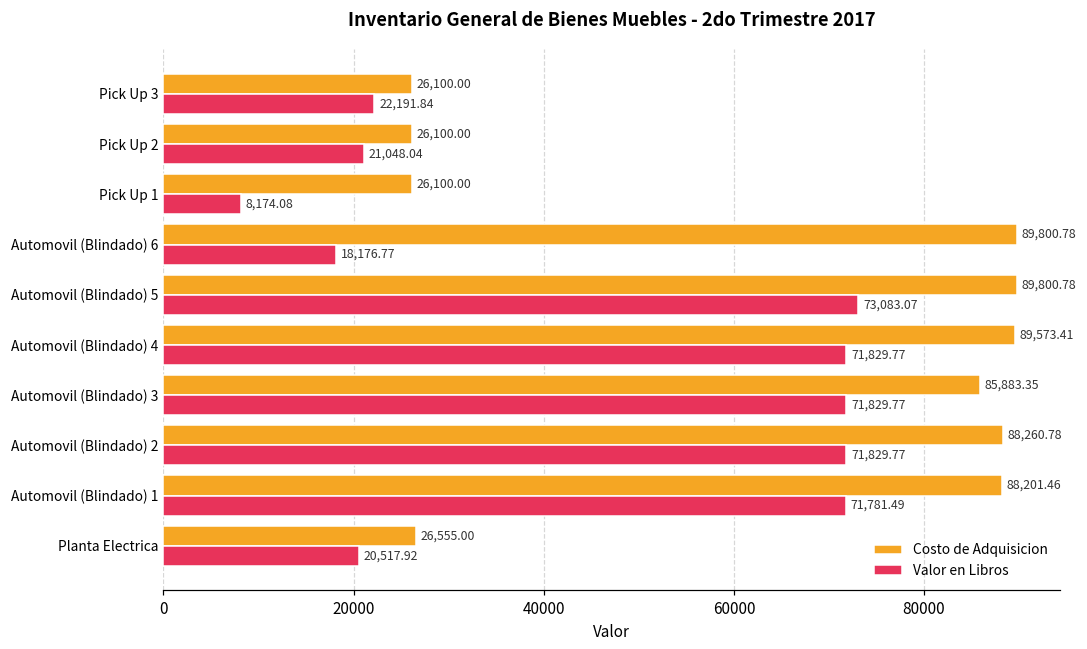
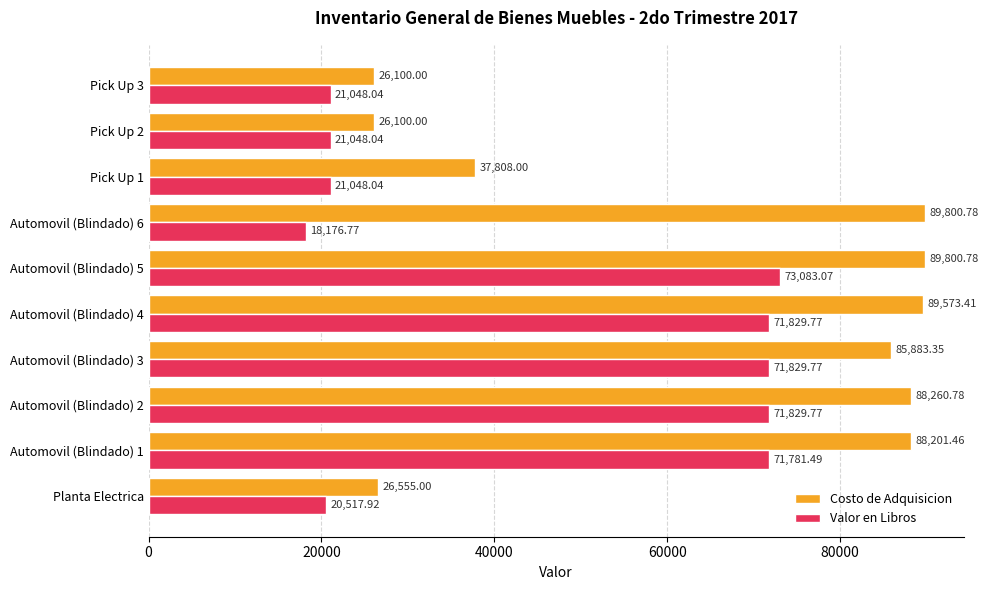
Valor en Libros, Pick Up 3: 22,191.84 -> 21,048.04
Costo de Adquisicion, Pick Up 1: 26,100.00 -> 37,808.00
Valor en Libros, Pick Up 1: 8,174.08 -> 21,048.04
